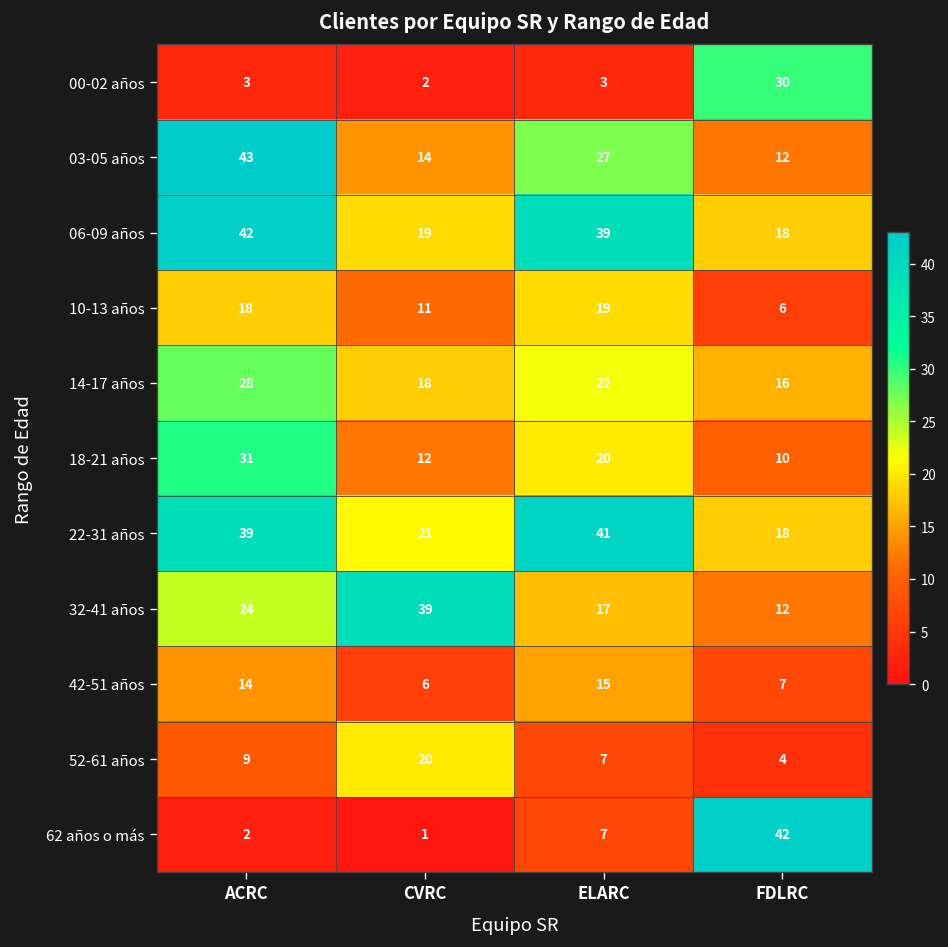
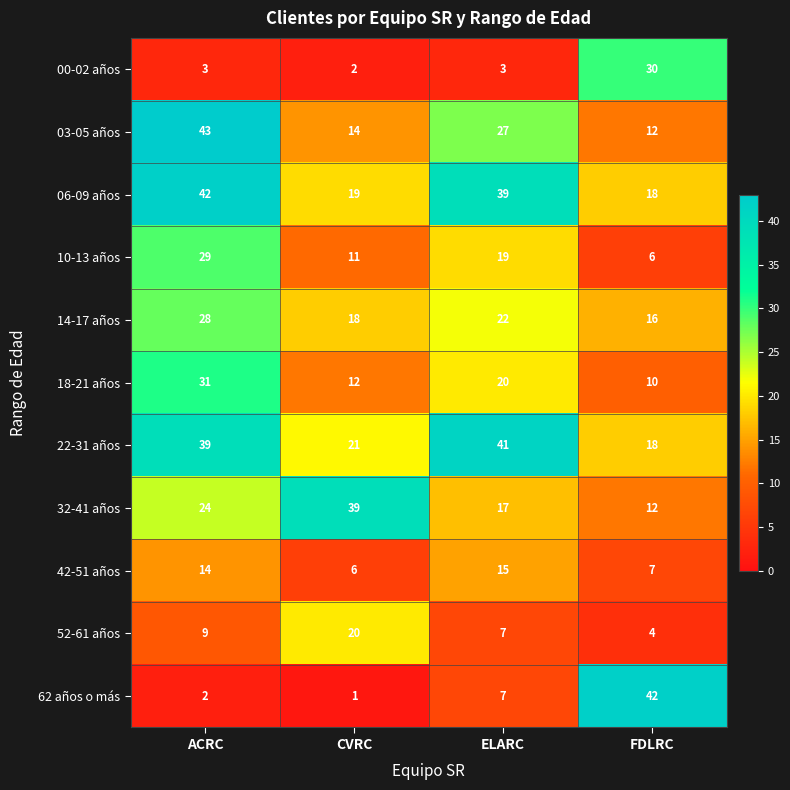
10-13 años, ACRC: 18 -> 29
